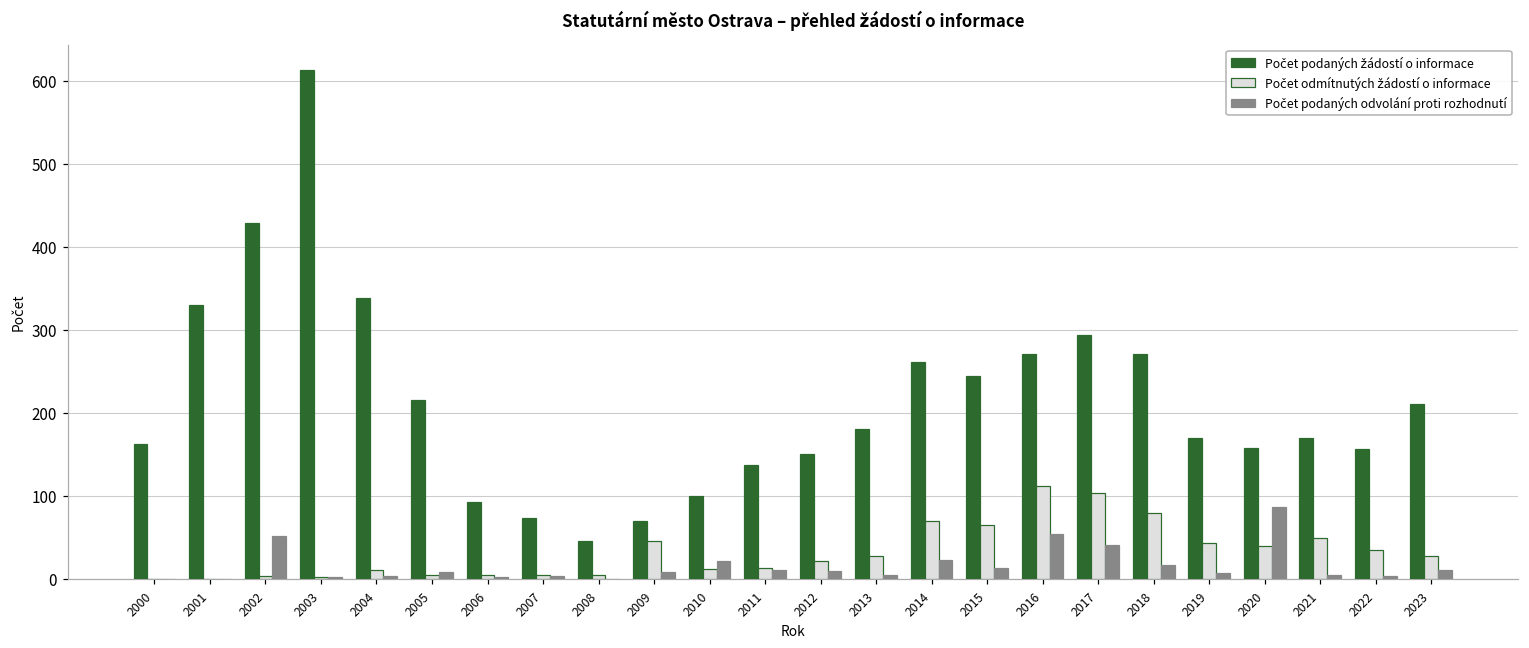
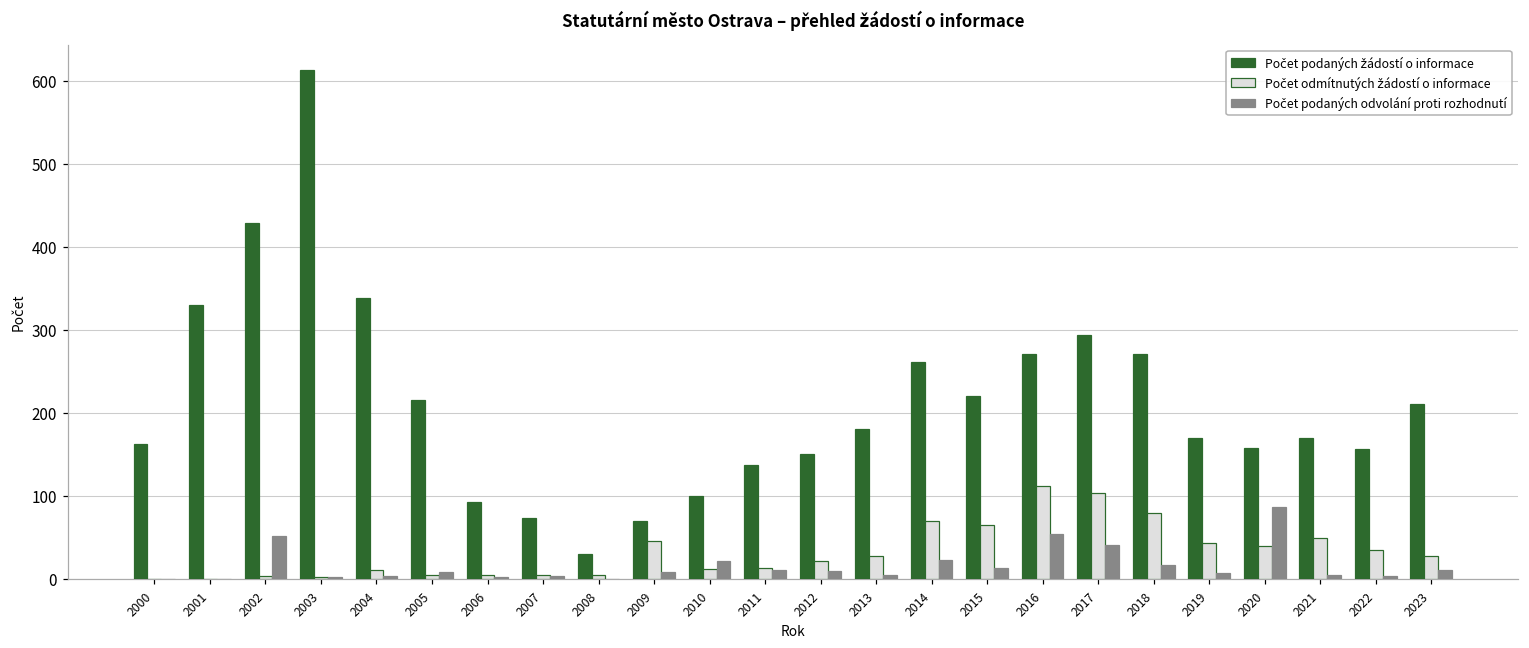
Počet podaných žádostí o informace, 2008: 50 -> 30
Počet podaných žádostí o informace, 2015: 240 -> 220
